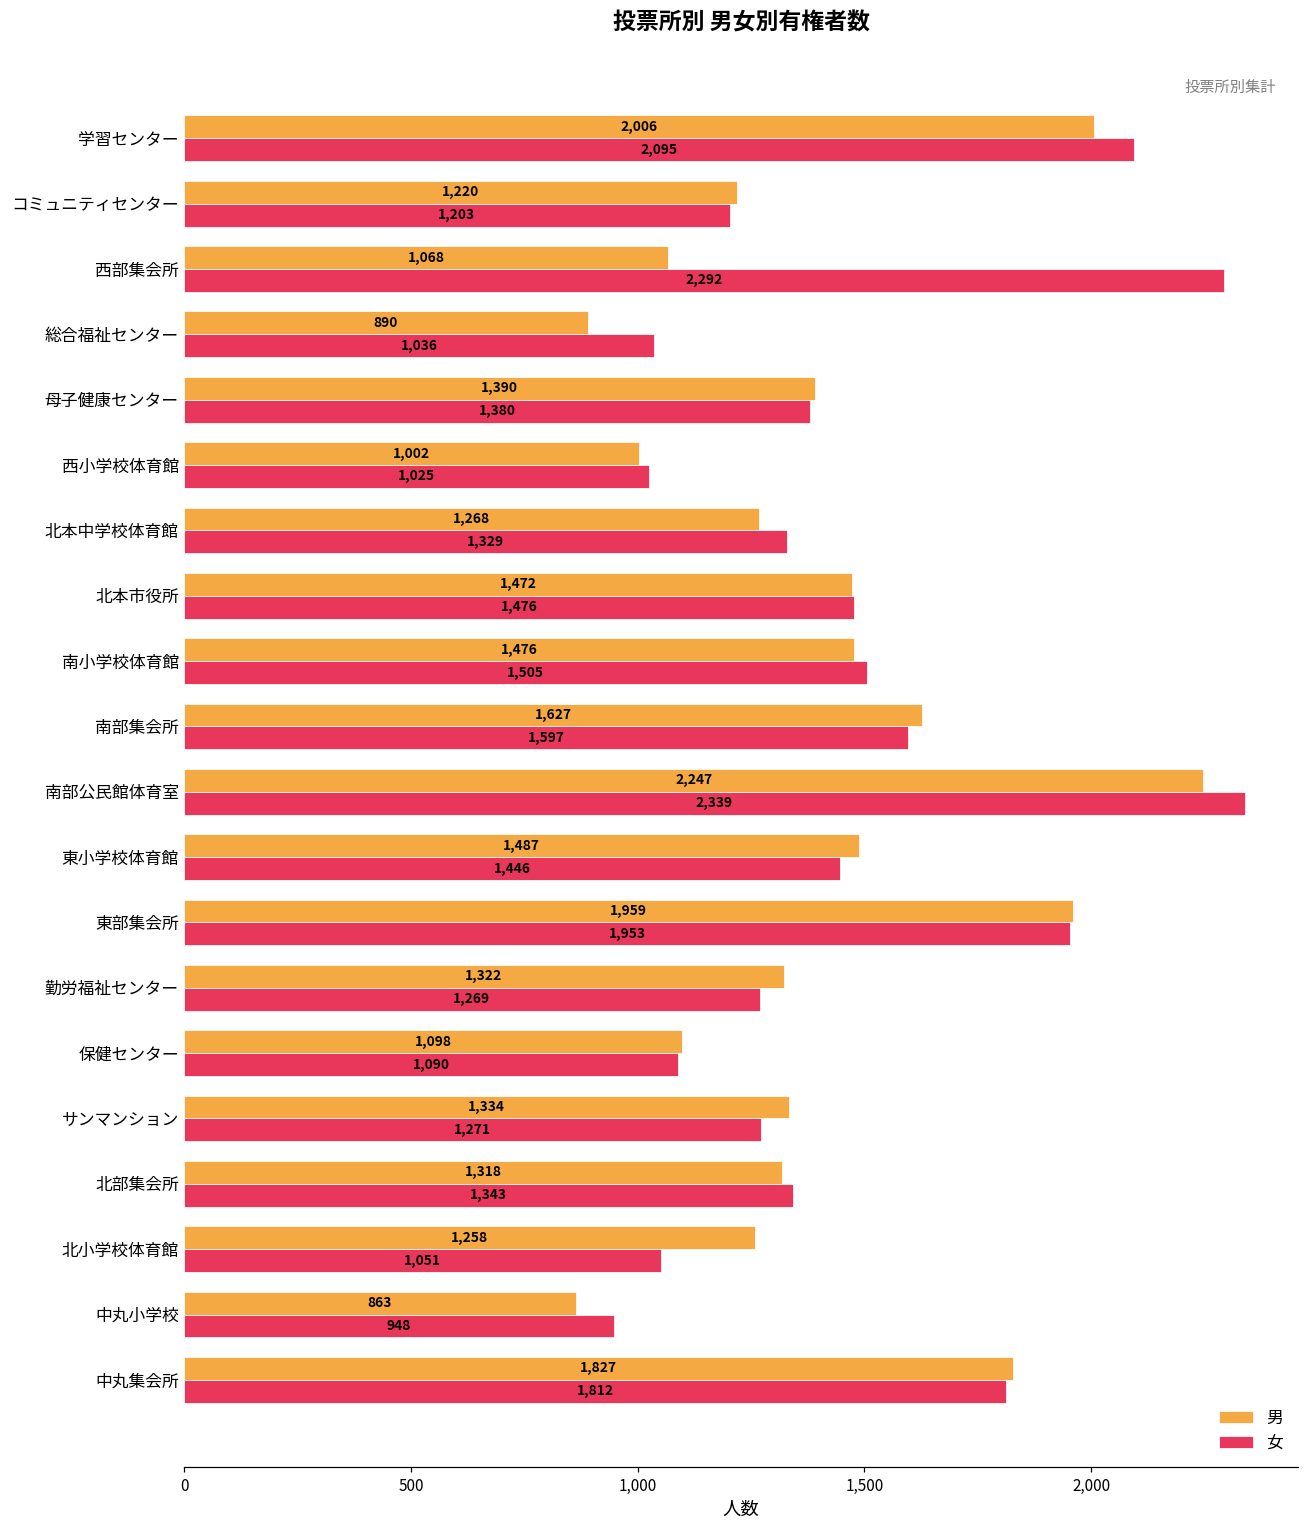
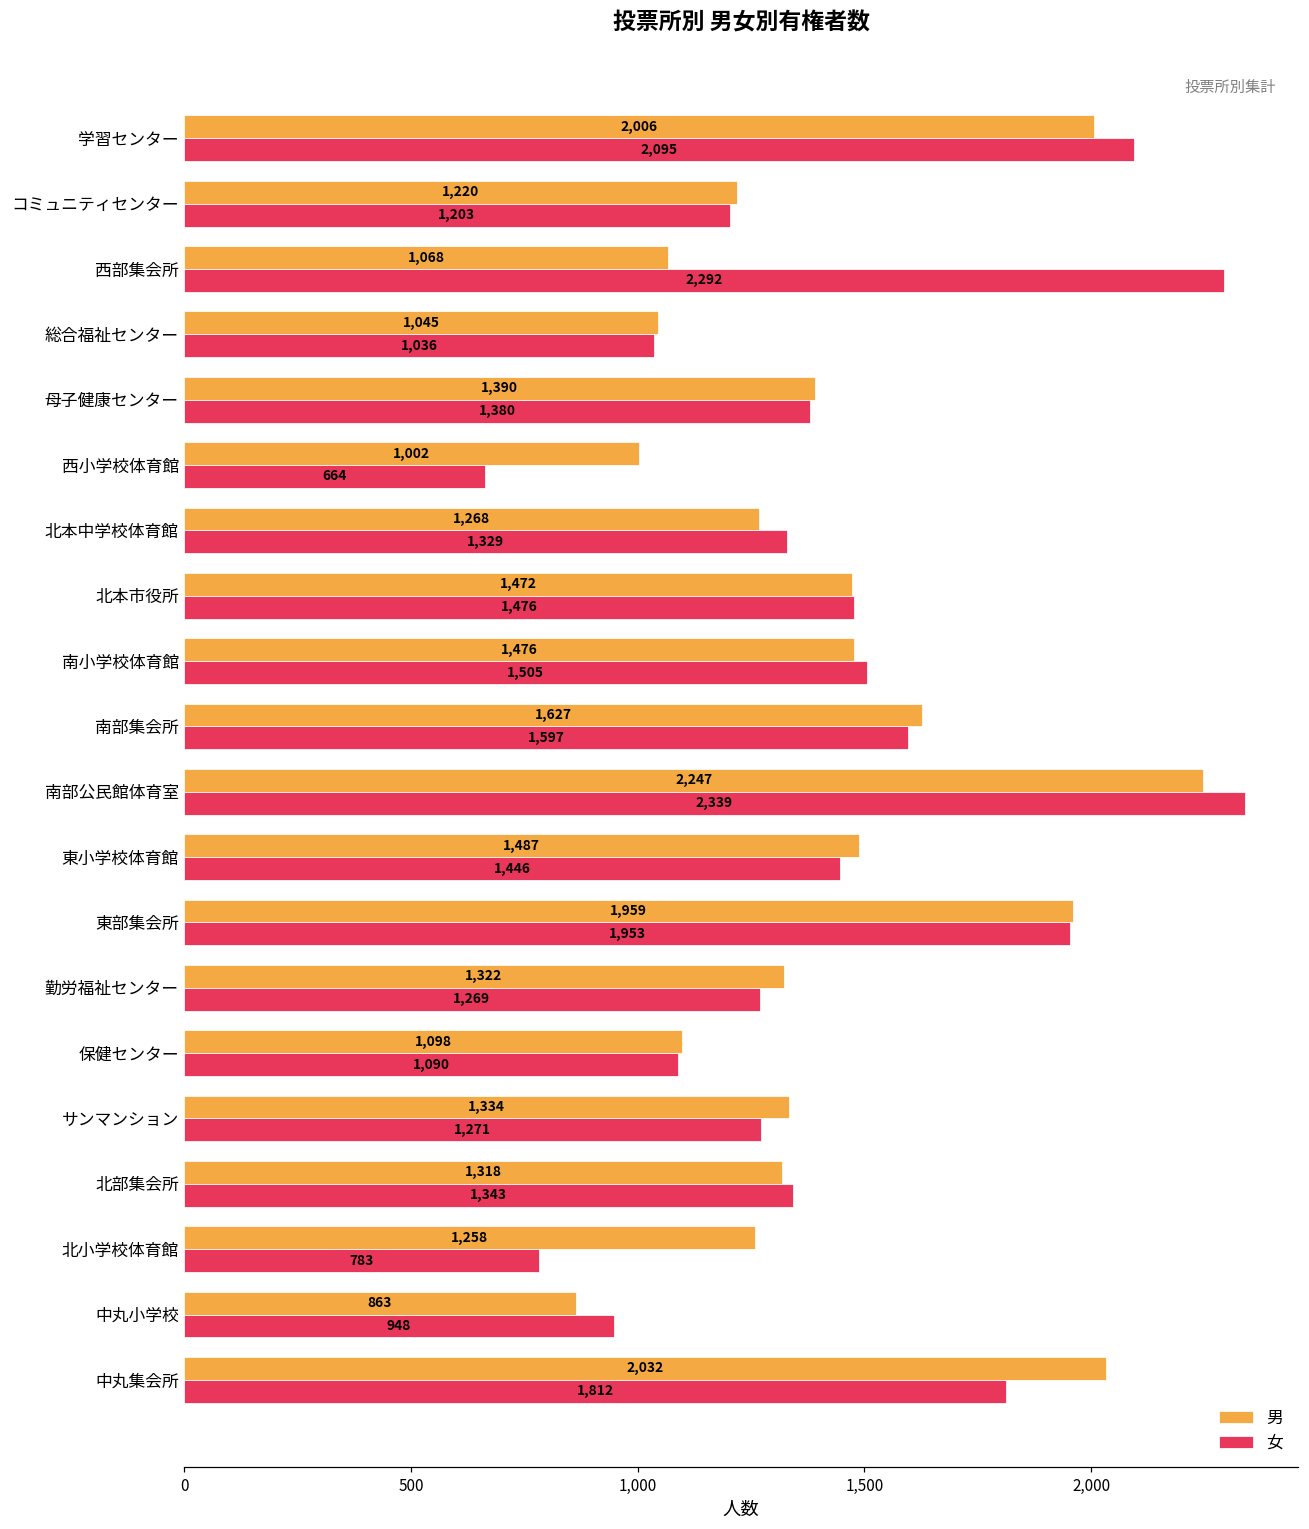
男, 総合福祉センター: 890 -> 1,045
女, 西小学校体育館: 1,025 -> 664
女, 北小学校体育館: 1,051 -> 783
男, 中丸集会所: 1,827 -> 2,032
